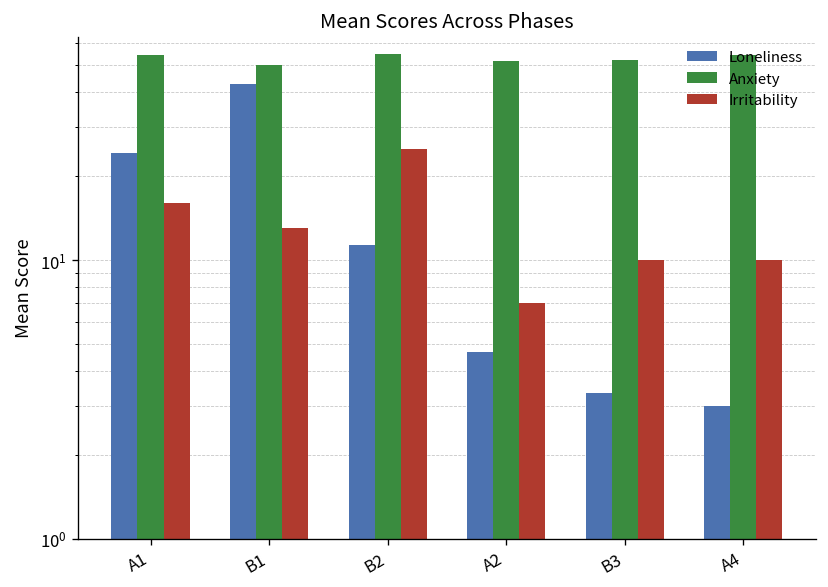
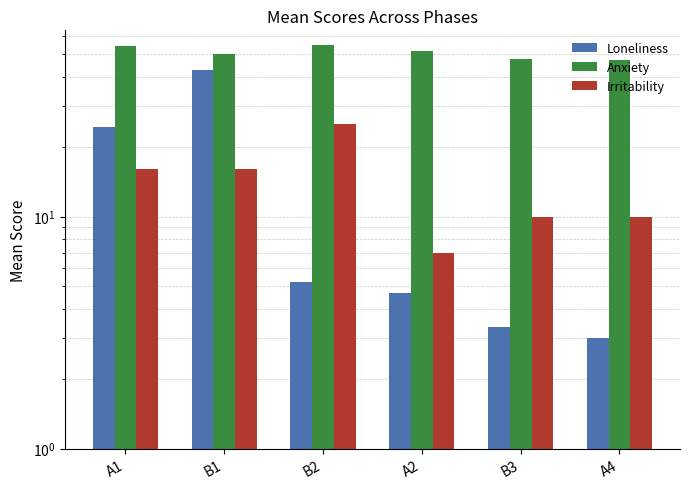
Irritability, B1: 13 -> 16
Loneliness, B2: 11 -> 5.2
Anxiety, B3: 52 -> 48
Anxiety, A4: 54 -> 47
